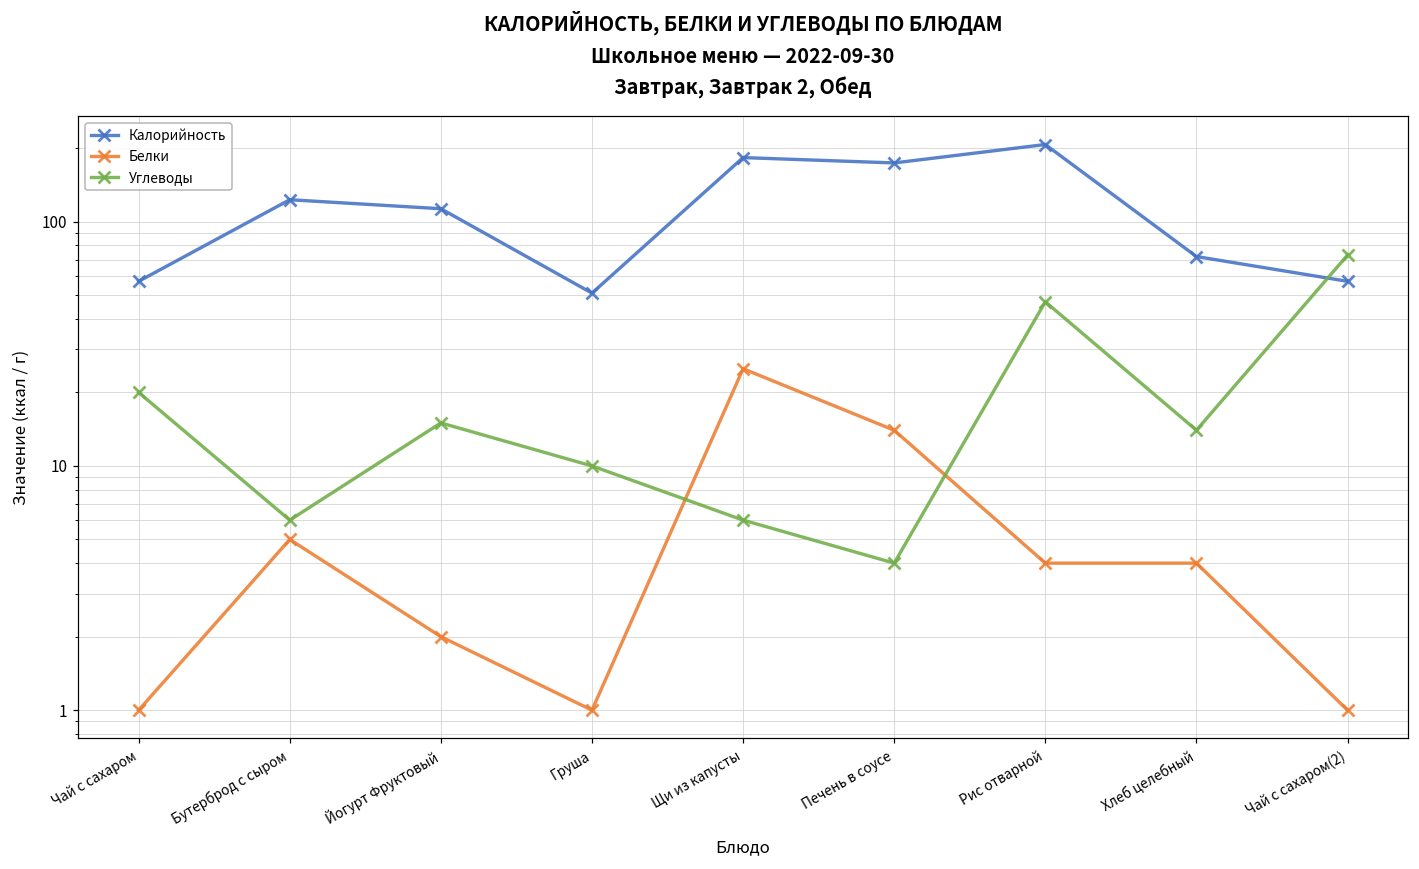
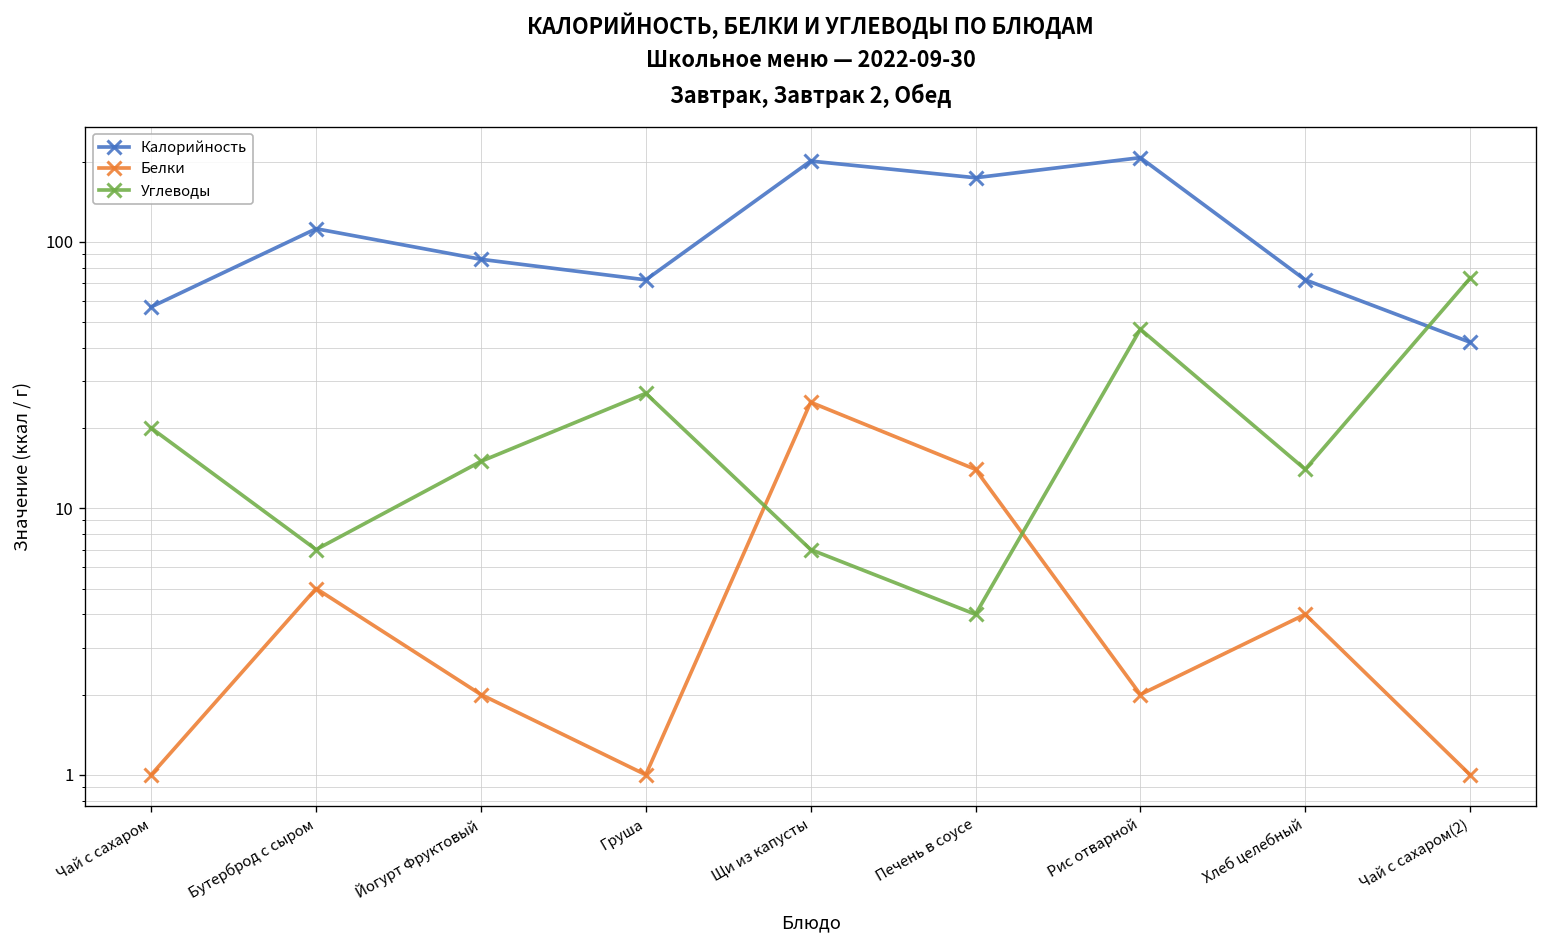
Калорийность, Бутерброд с сыром: 120 -> 110
Углеводы, Бутерброд с сыром: 6 -> 7
Калорийность, Йогурт Фруктовый: 110 -> 86
Калорийность, Груша: 51 -> 72
Углеводы, Груша: 10 -> 27
Калорийность, Щи из капусты: 180 -> 200
Углеводы, Щи из капусты: 6 -> 7
Белки, Рис отварной: 4 -> 2
Калорийность, Чай с сахаром(2): 57 -> 42
